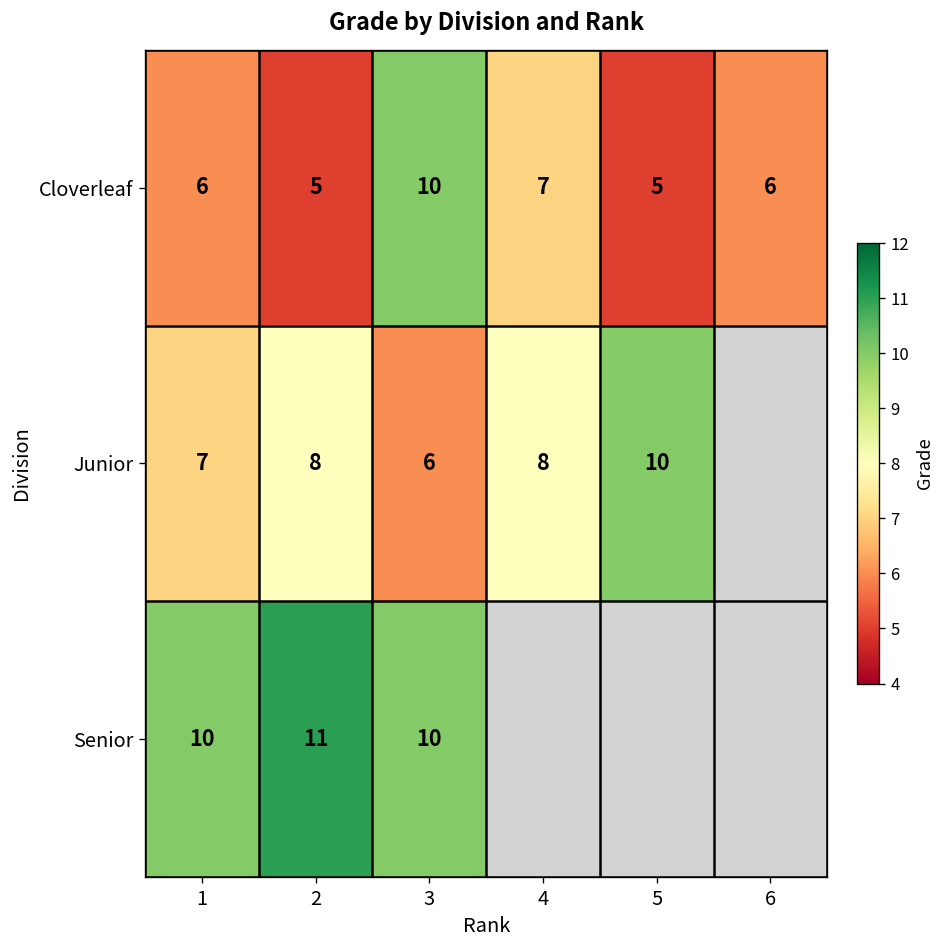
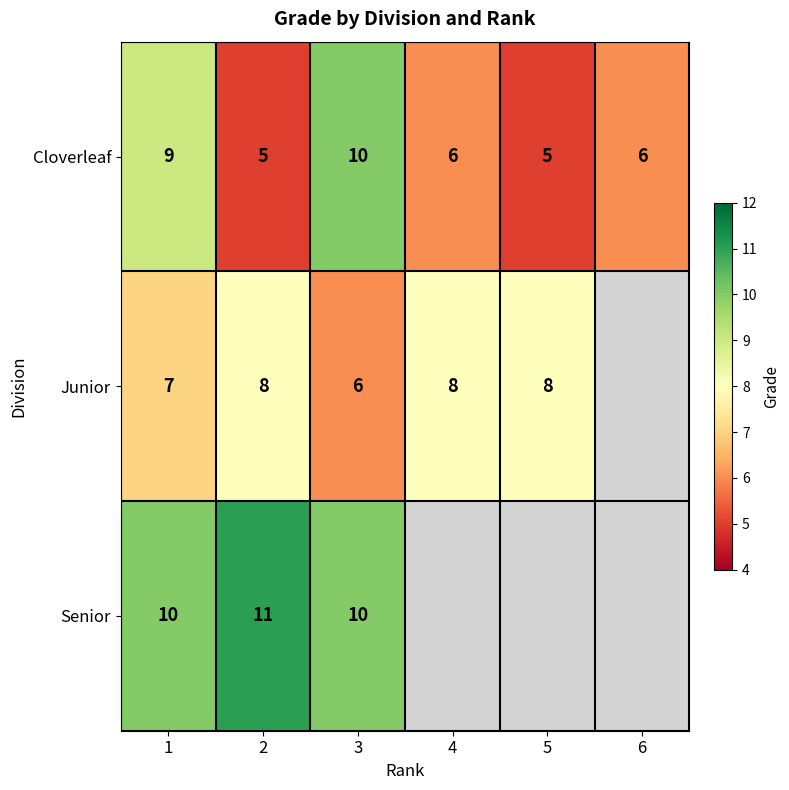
Cloverleaf, 1: 6 -> 9
Cloverleaf, 4: 7 -> 6
Junior, 5: 10 -> 8
